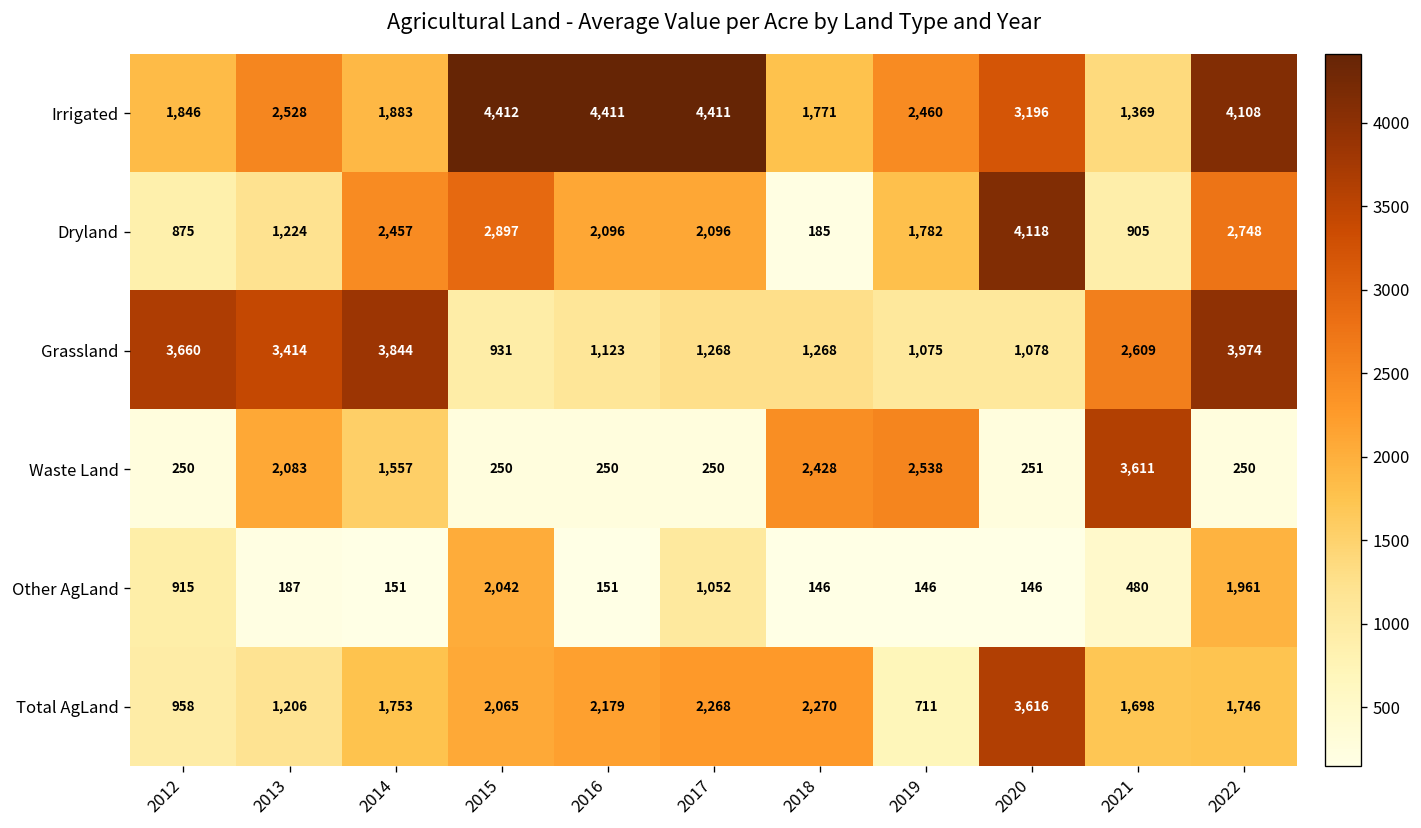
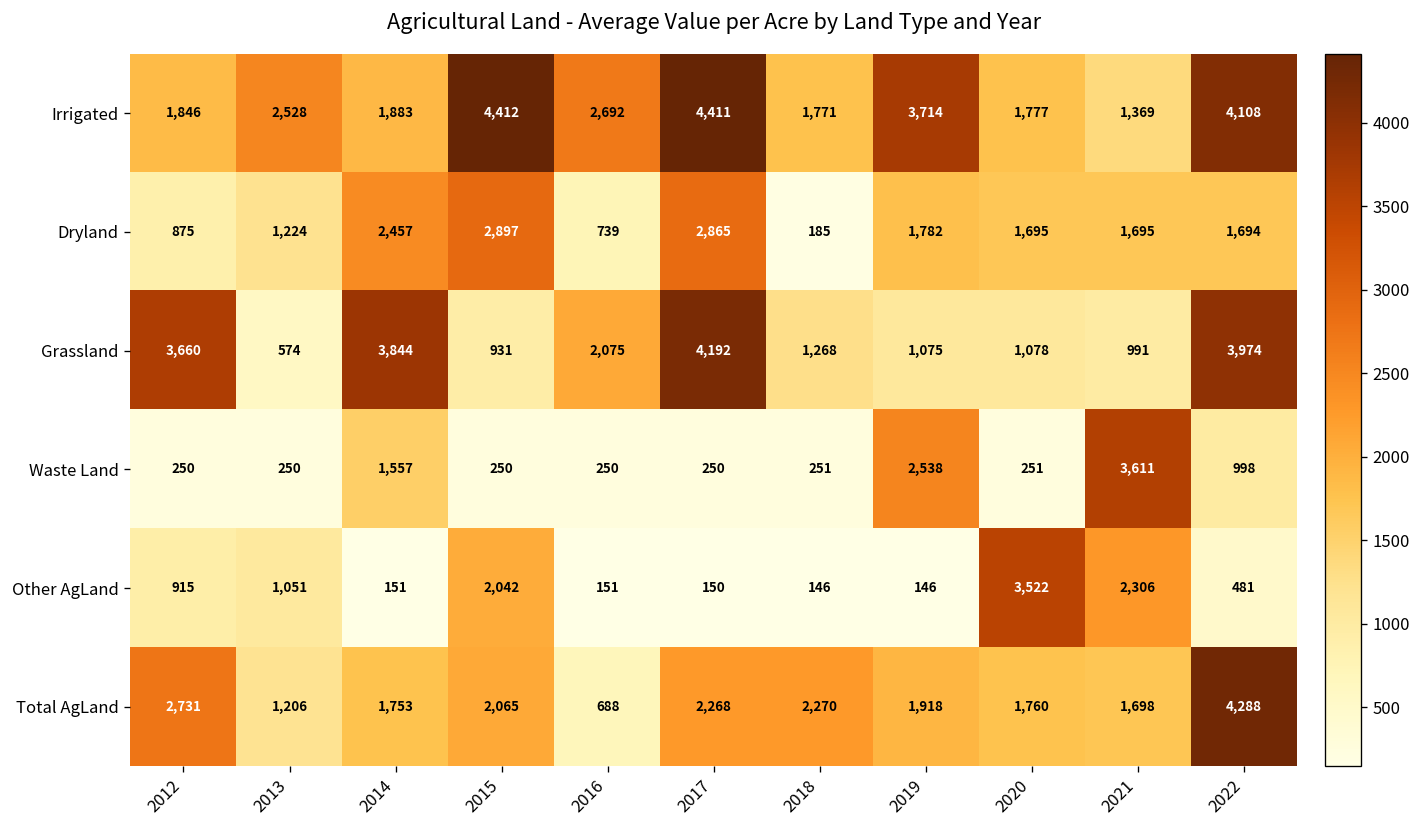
Irrigated, 2016: 4,411 -> 2,692
Irrigated, 2019: 2,460 -> 3,714
Irrigated, 2020: 3,196 -> 1,777
Dryland, 2016: 2,096 -> 739
Dryland, 2017: 2,096 -> 2,865
Dryland, 2020: 4,118 -> 1,695
Dryland, 2021: 905 -> 1,695
Dryland, 2022: 2,748 -> 1,694
Grassland, 2013: 3,414 -> 574
Grassland, 2016: 1,123 -> 2,075
Grassland, 2017: 1,268 -> 4,192
Grassland, 2021: 2,609 -> 991
Waste Land, 2013: 2,083 -> 250
Waste Land, 2018: 2,428 -> 251
Waste Land, 2022: 250 -> 998
Other AgLand, 2013: 187 -> 1,051
Other AgLand, 2017: 1,052 -> 150
Other AgLand, 2020: 146 -> 3,522
Other AgLand, 2021: 480 -> 2,306
Other AgLand, 2022: 1,961 -> 481
Total AgLand, 2012: 958 -> 2,731
Total AgLand, 2016: 2,179 -> 688
Total AgLand, 2019: 711 -> 1,918
Total AgLand, 2020: 3,616 -> 1,760
Total AgLand, 2022: 1,746 -> 4,288
